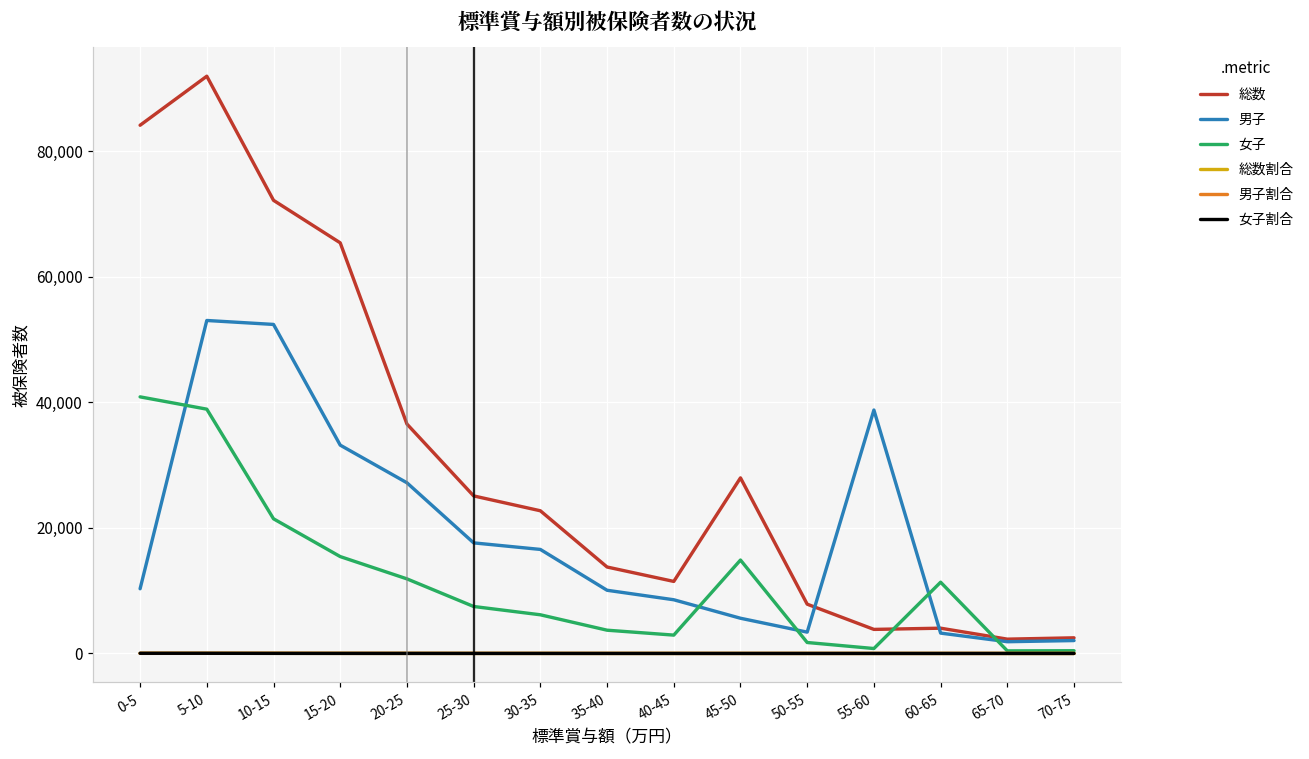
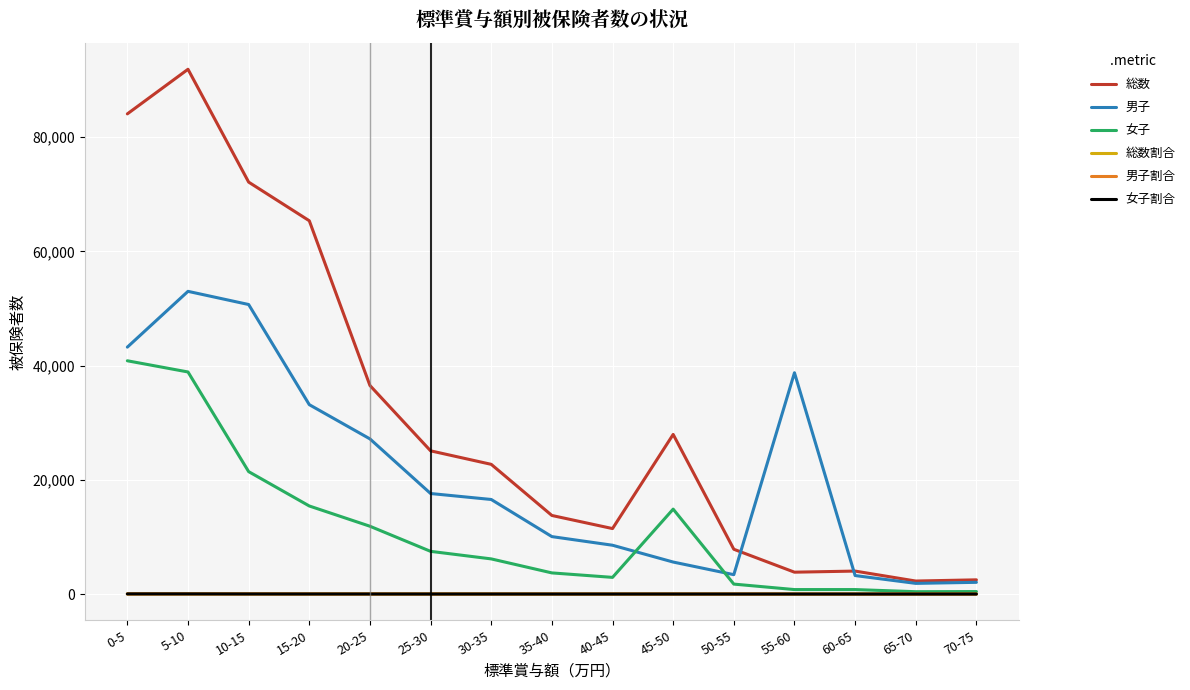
男子, 0-5: 10,000 -> 43,000
男子, 10-15: 52,000 -> 51,000
女子, 60-65: 11,000 -> 1,000
